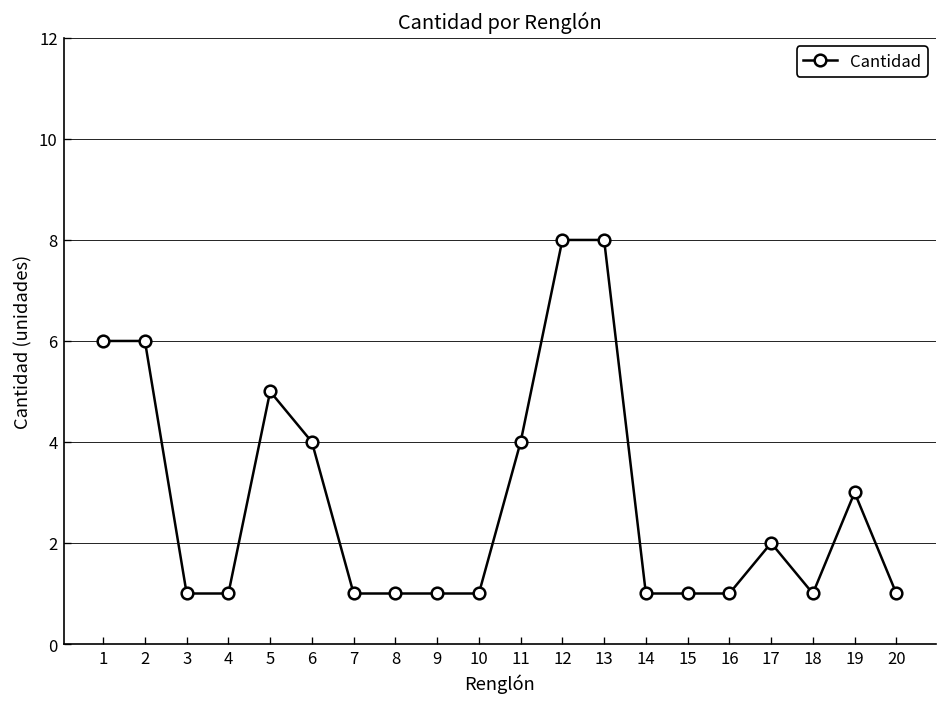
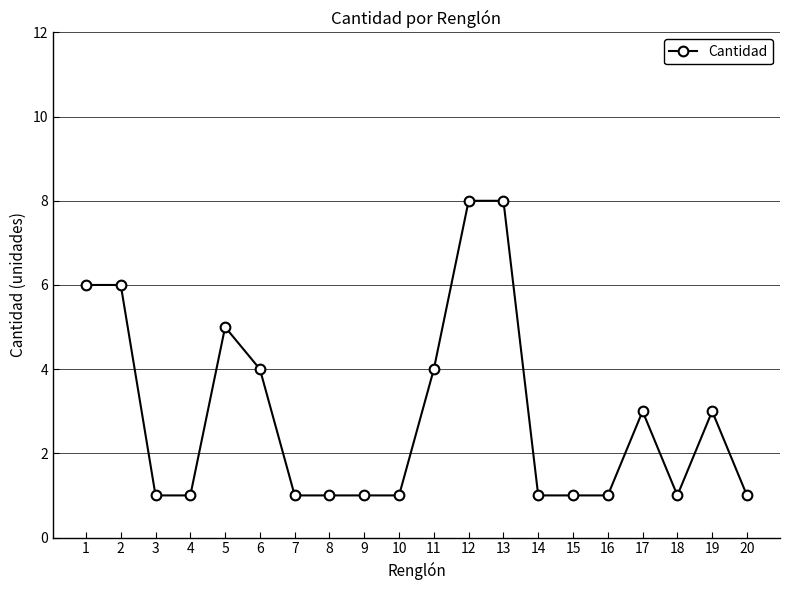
17: 2 -> 3
